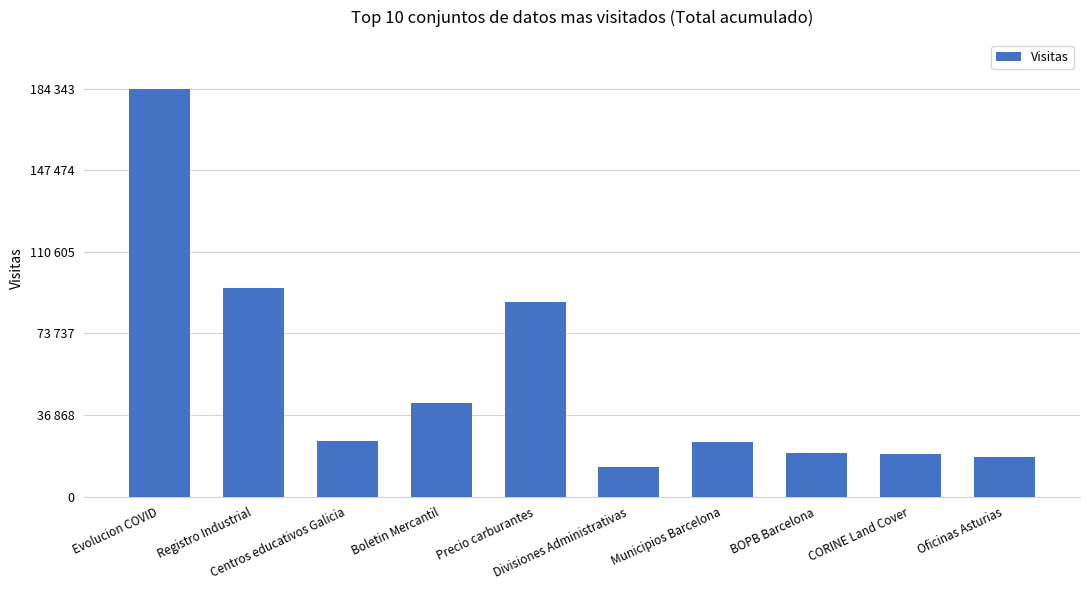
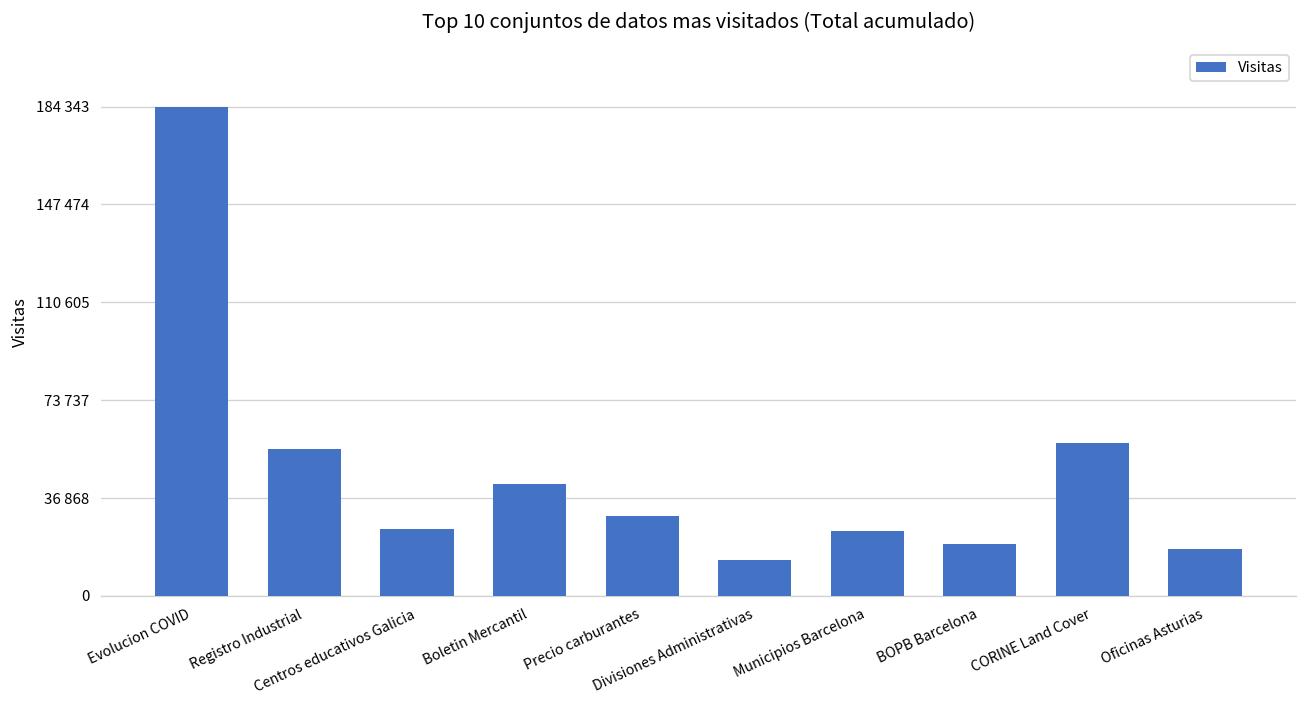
Registro Industrial: 94000 -> 55000
Precio carburantes: 88000 -> 30000
CORINE Land Cover: 19000 -> 58000
